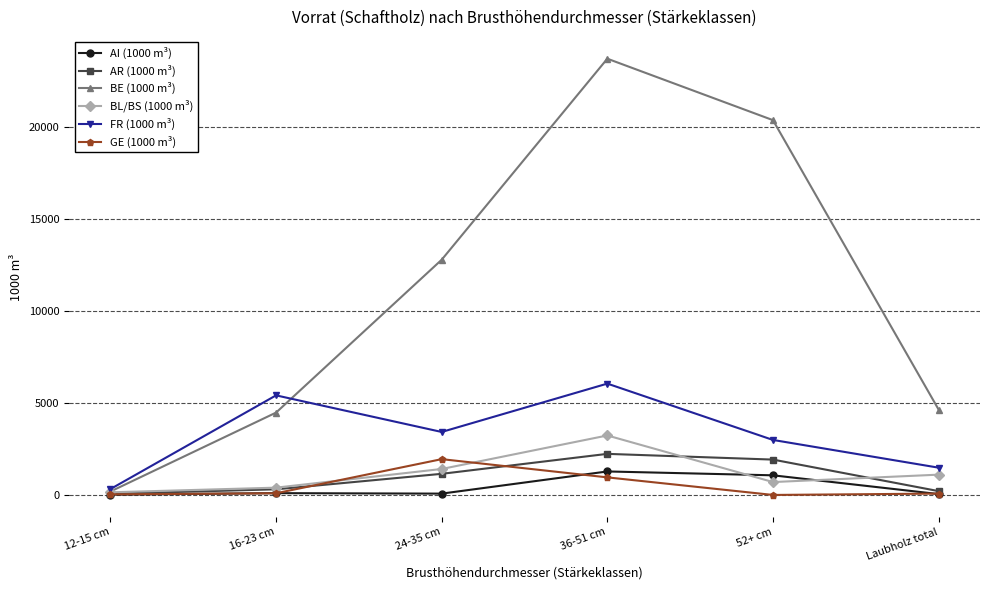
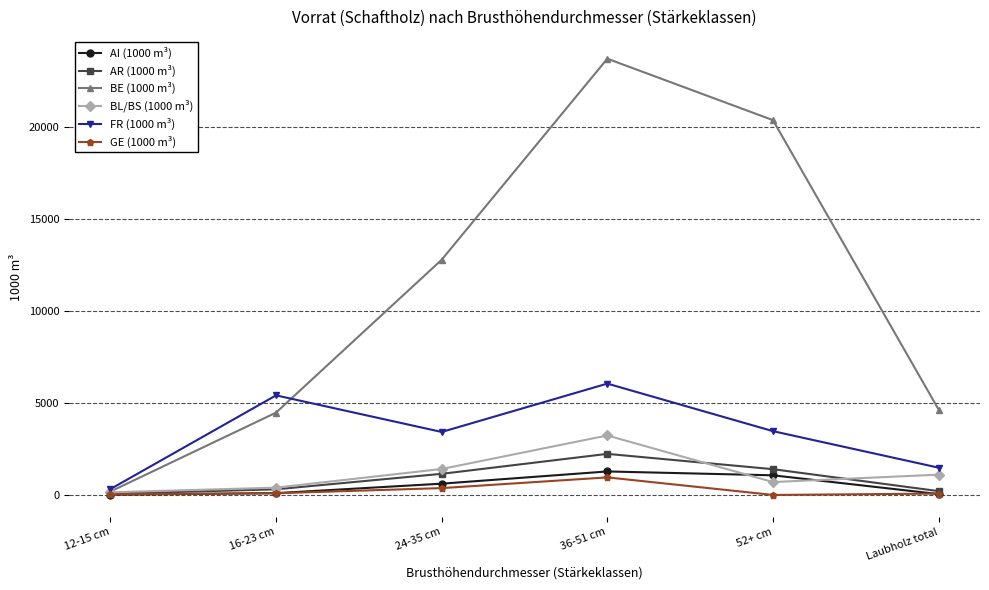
AI (1000 m³), 24-35 cm: 100 -> 600
GE (1000 m³), 24-35 cm: 1900 -> 400
AR (1000 m³), 52+ cm: 1900 -> 1400
FR (1000 m³), 52+ cm: 3000 -> 3500
